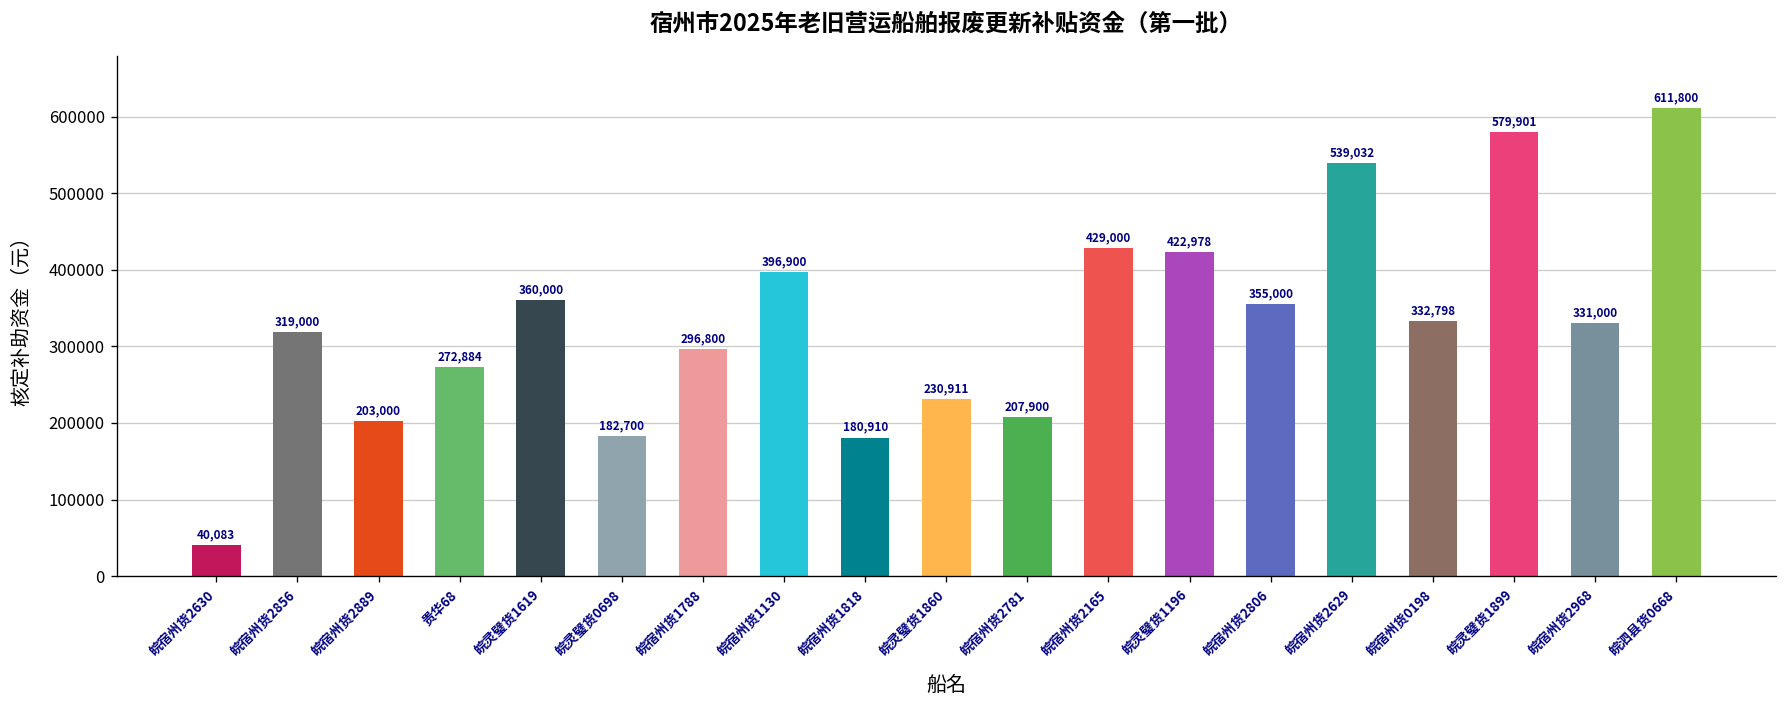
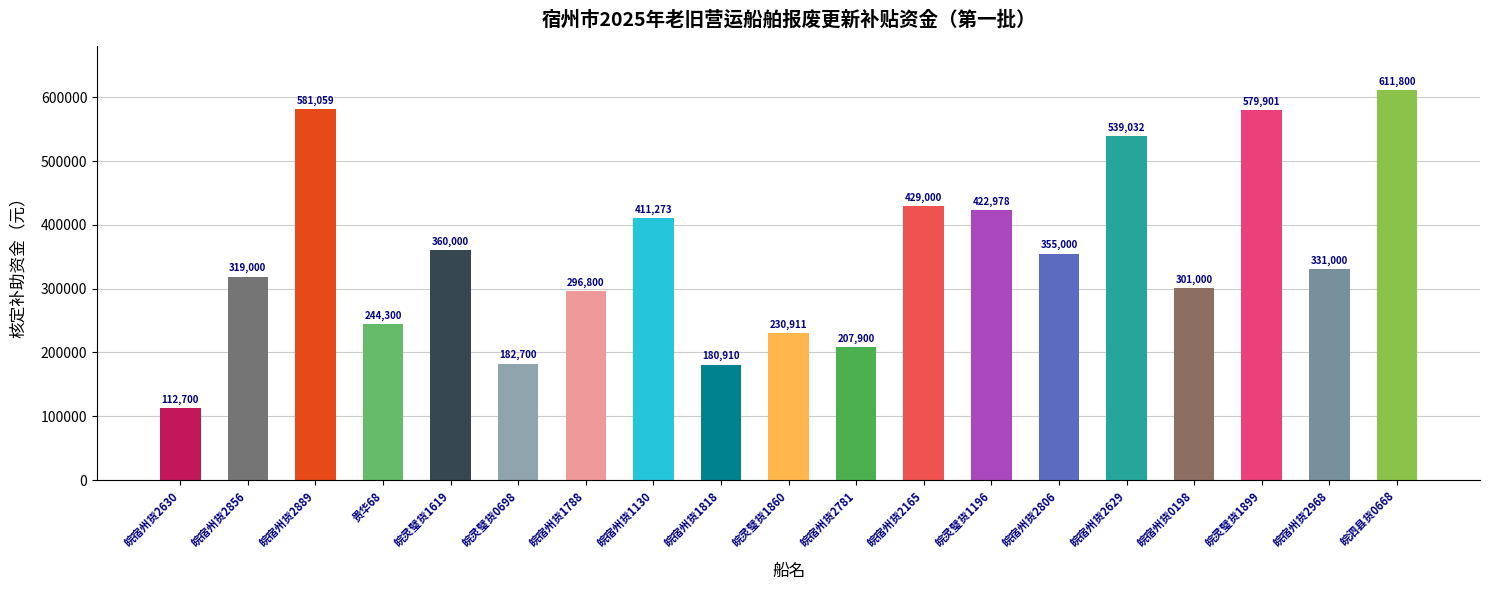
皖宿州货2630: 40,083 -> 112,700
皖宿州货2889: 203,000 -> 581,059
贵华68: 272,884 -> 244,300
皖宿州货1130: 396,900 -> 411,273
皖宿州货0198: 332,798 -> 301,000
